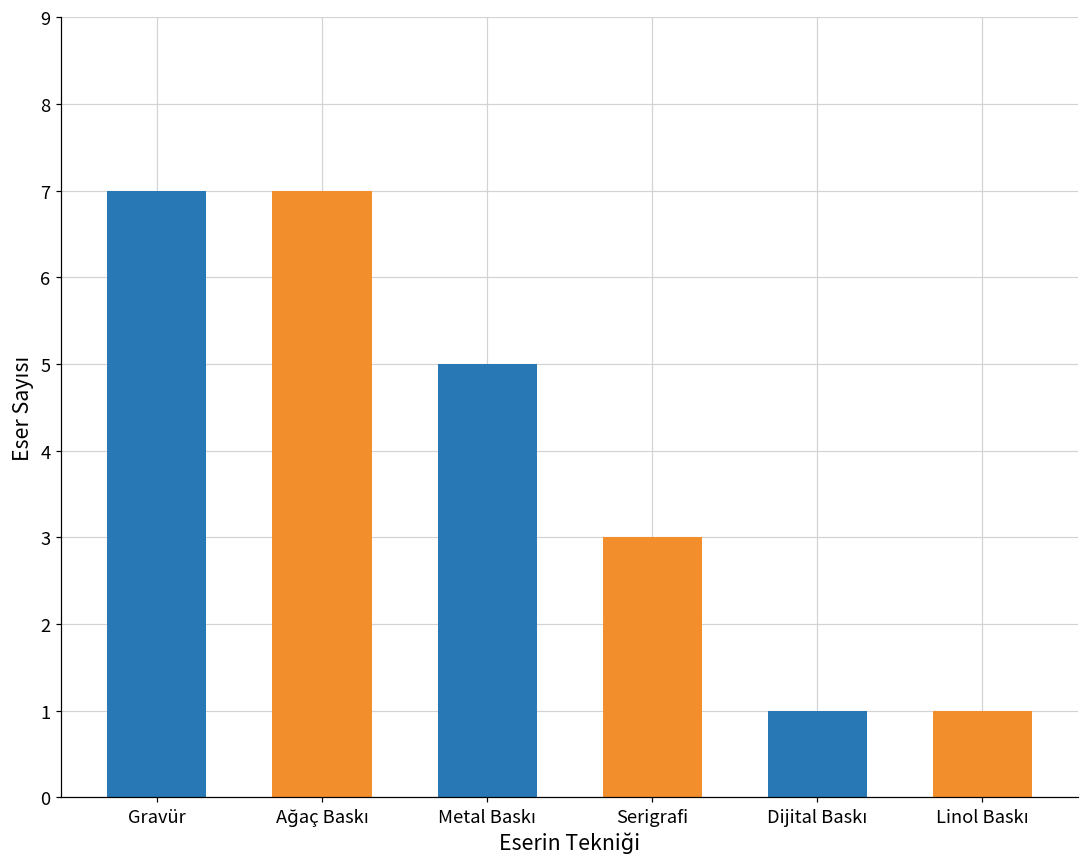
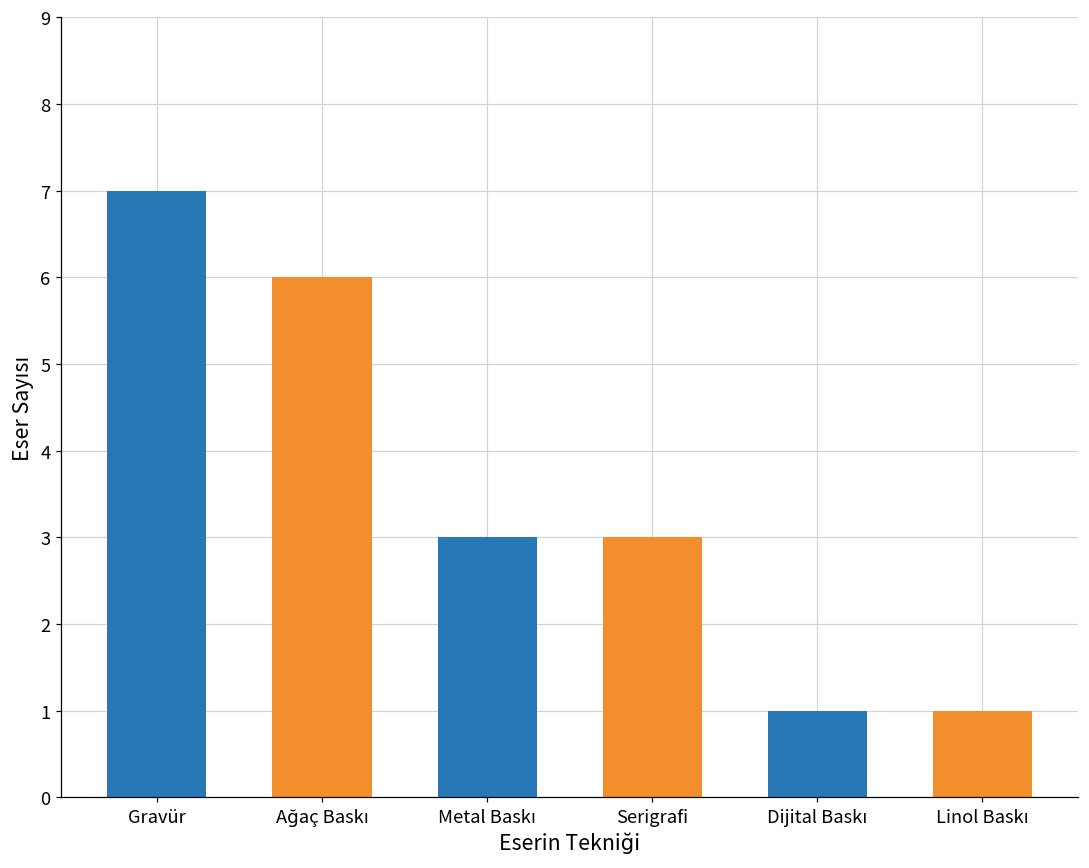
Ağaç Baskı: 7 -> 6
Metal Baskı: 5 -> 3
